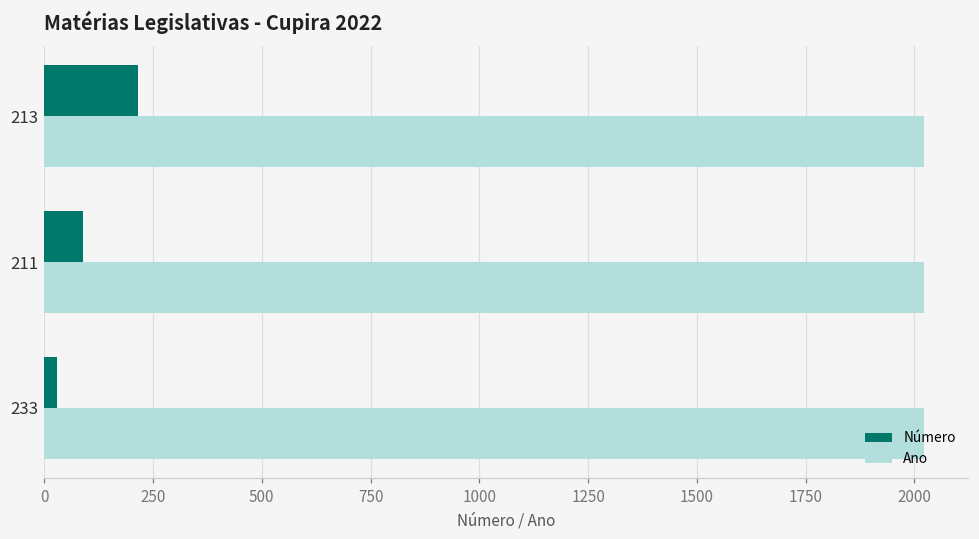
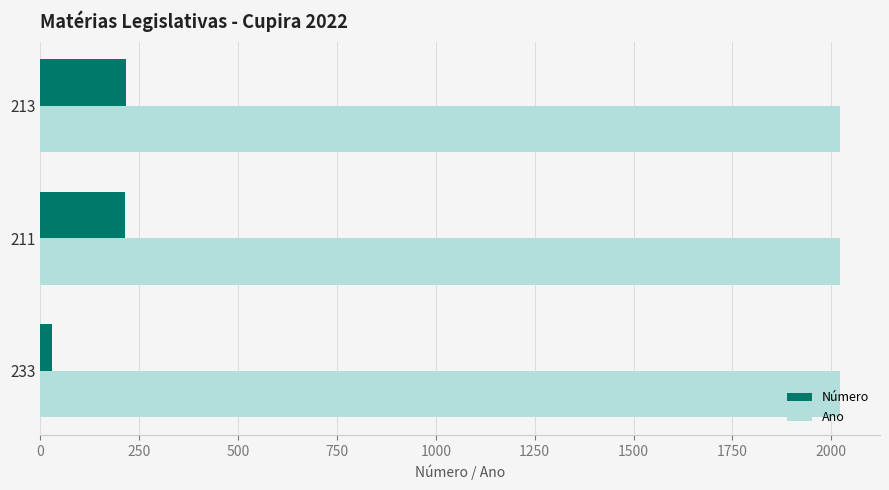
Número, 211: 90 -> 220
